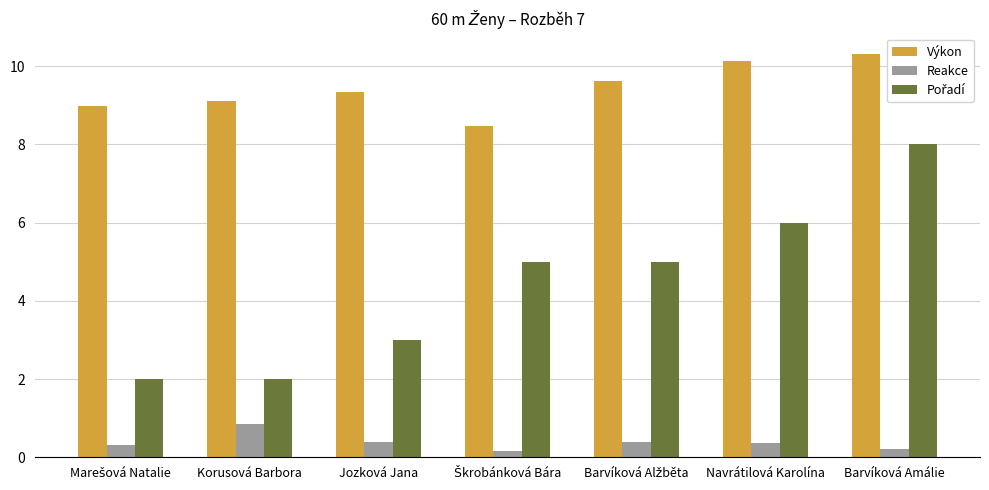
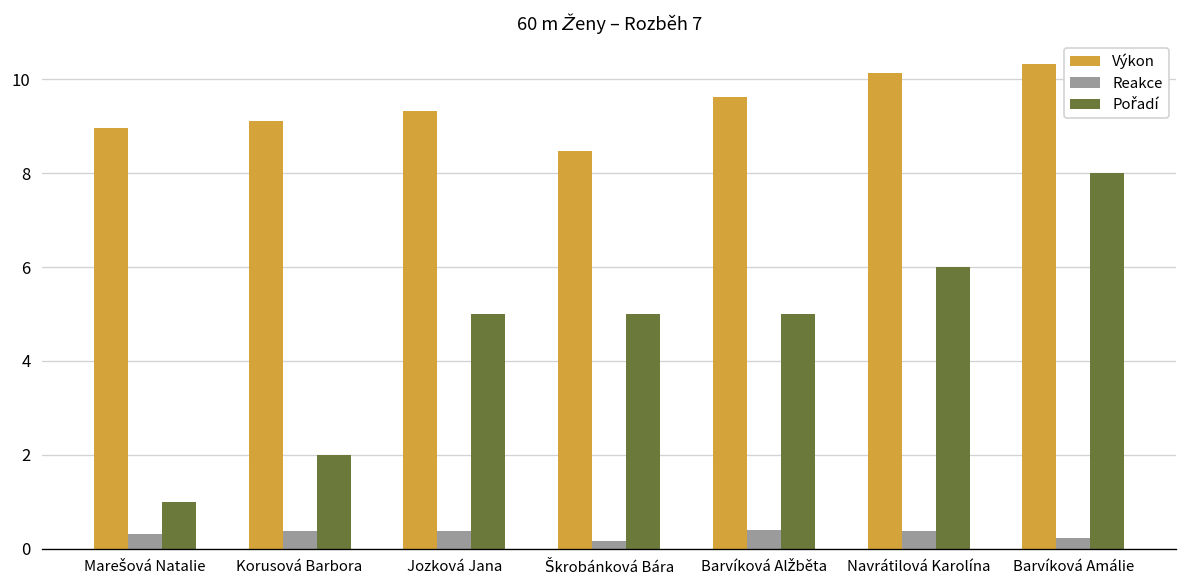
Pořadí, Marešová Natalie: 2 -> 1
Reakce, Korusová Barbora: 0.8 -> 0.4
Pořadí, Jozková Jana: 3 -> 5
